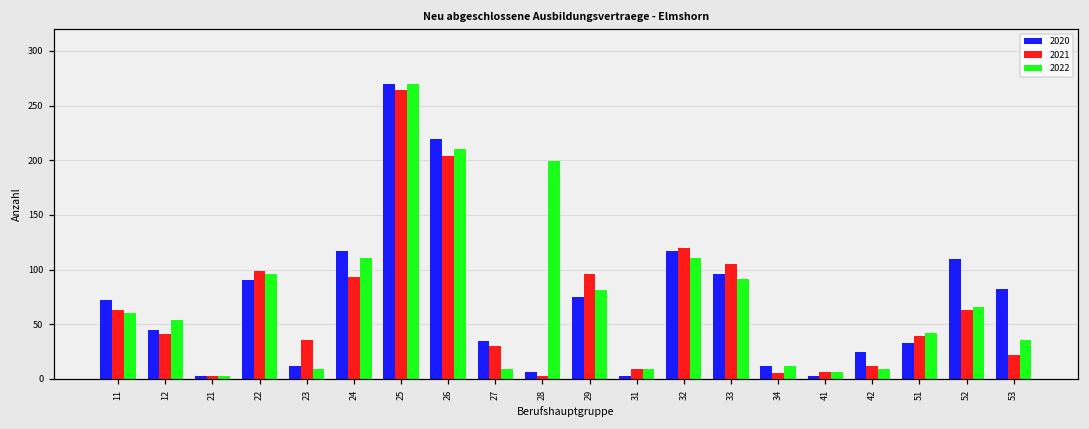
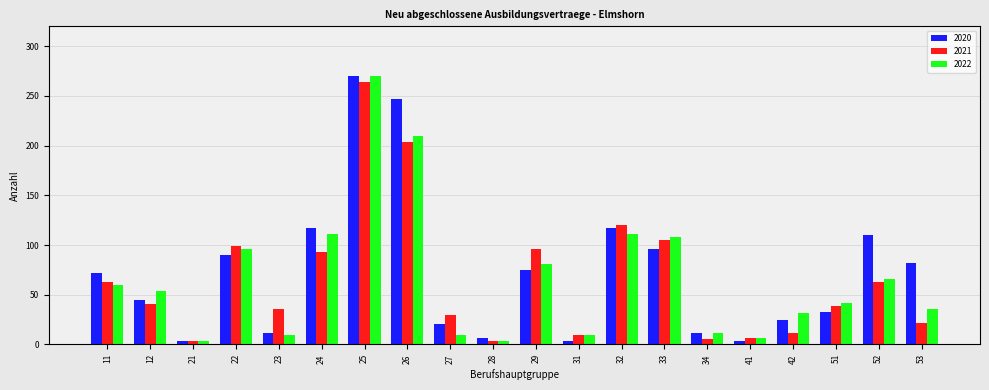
2020, 26: 220 -> 250
2020, 27: 40 -> 20
2022, 28: 200 -> 0
2022, 33: 90 -> 110
2022, 42: 10 -> 30
